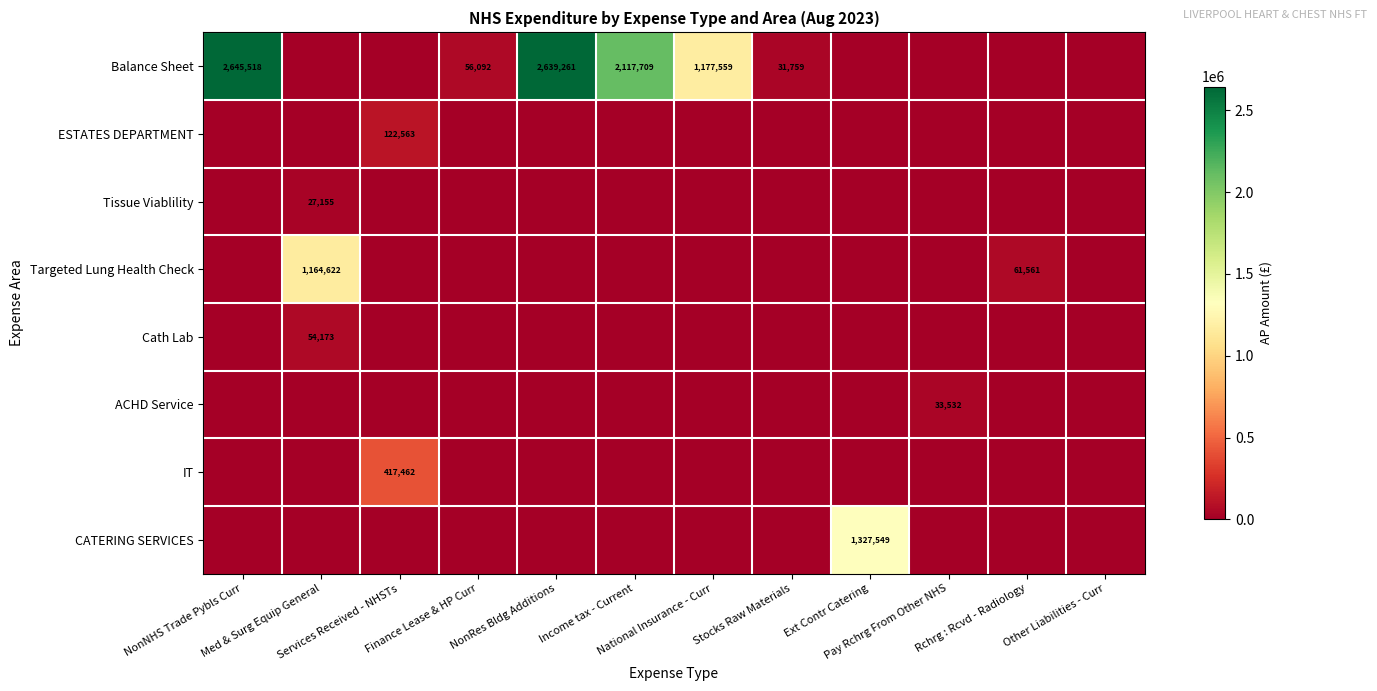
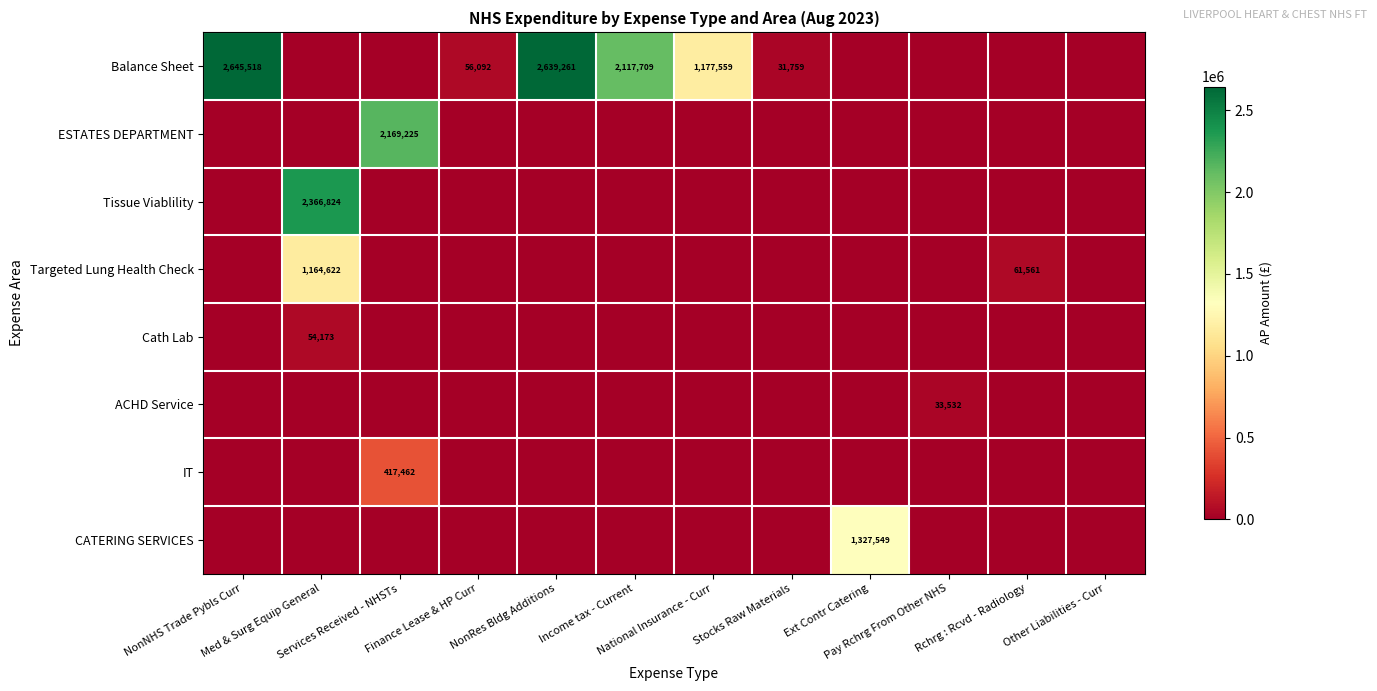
ESTATES DEPARTMENT, Services Received - NHSTs: 122,563 -> 2,169,225
Tissue Viablility, Med & Surg Equip General: 27,155 -> 2,366,824
